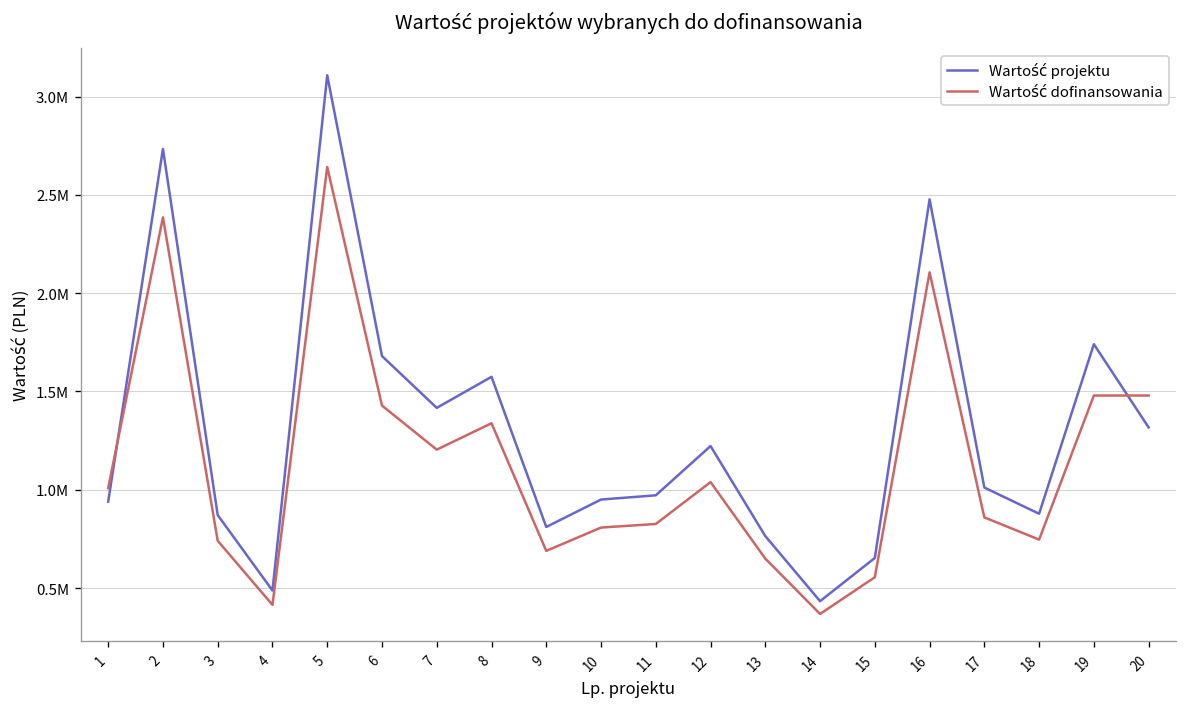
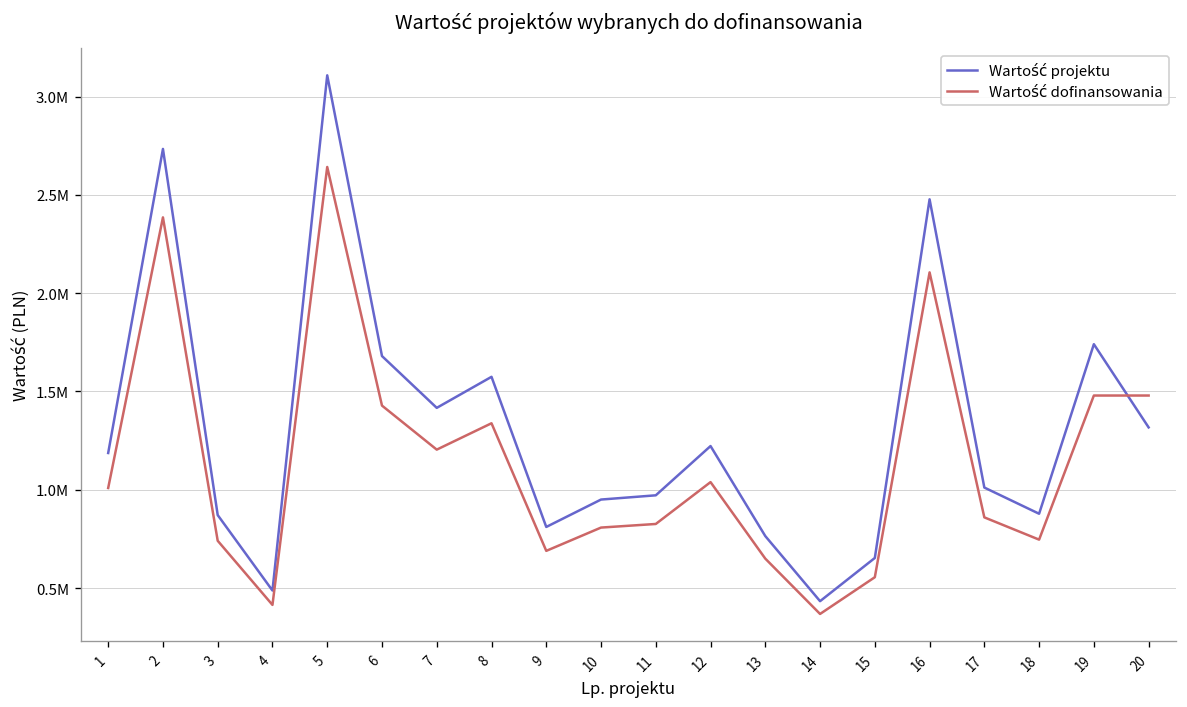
Wartość projektu, 1: 940000 -> 1190000
